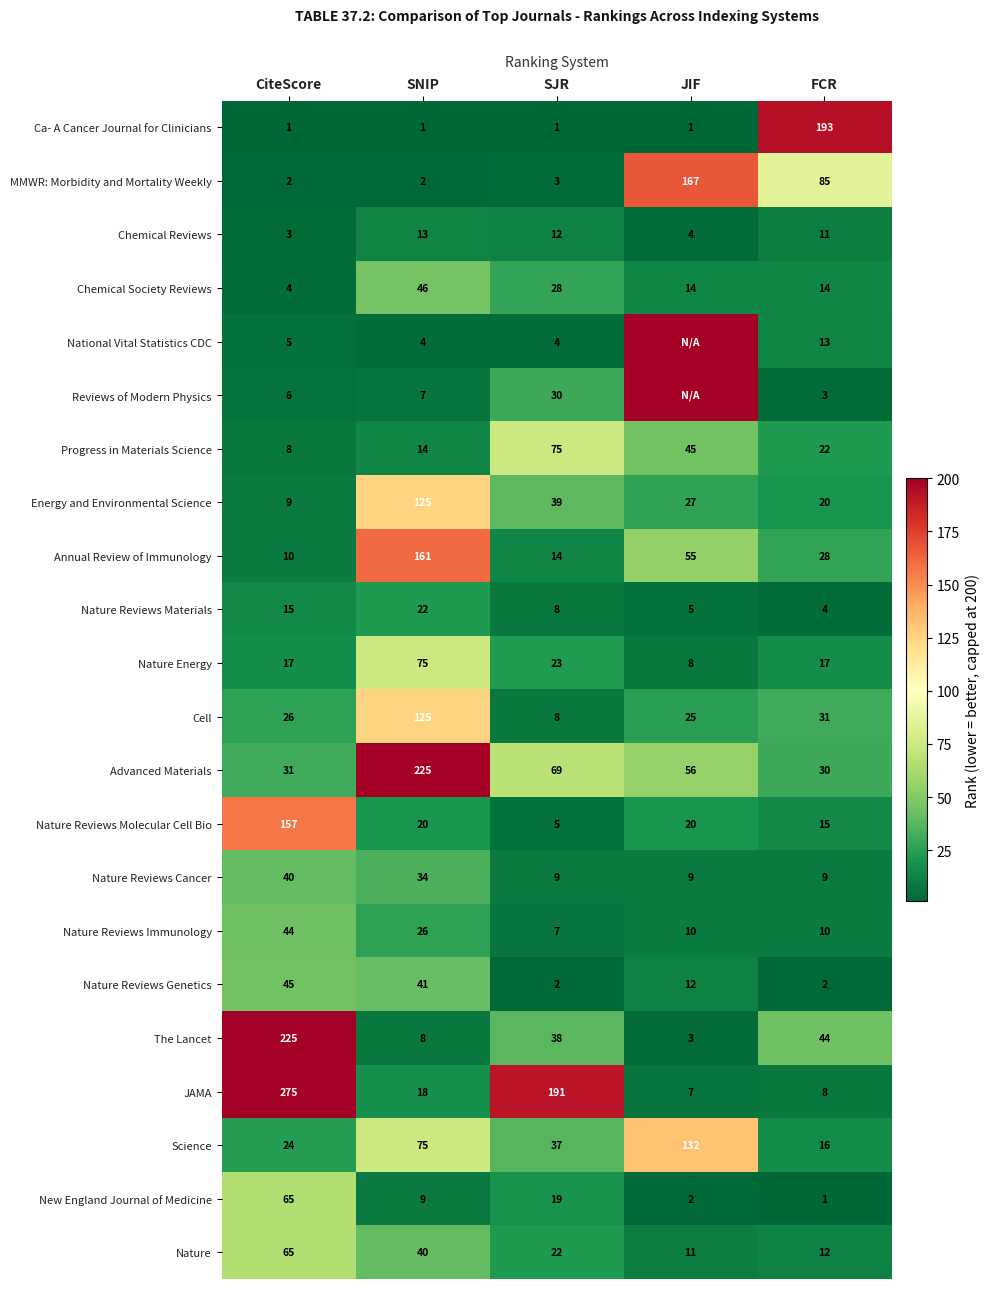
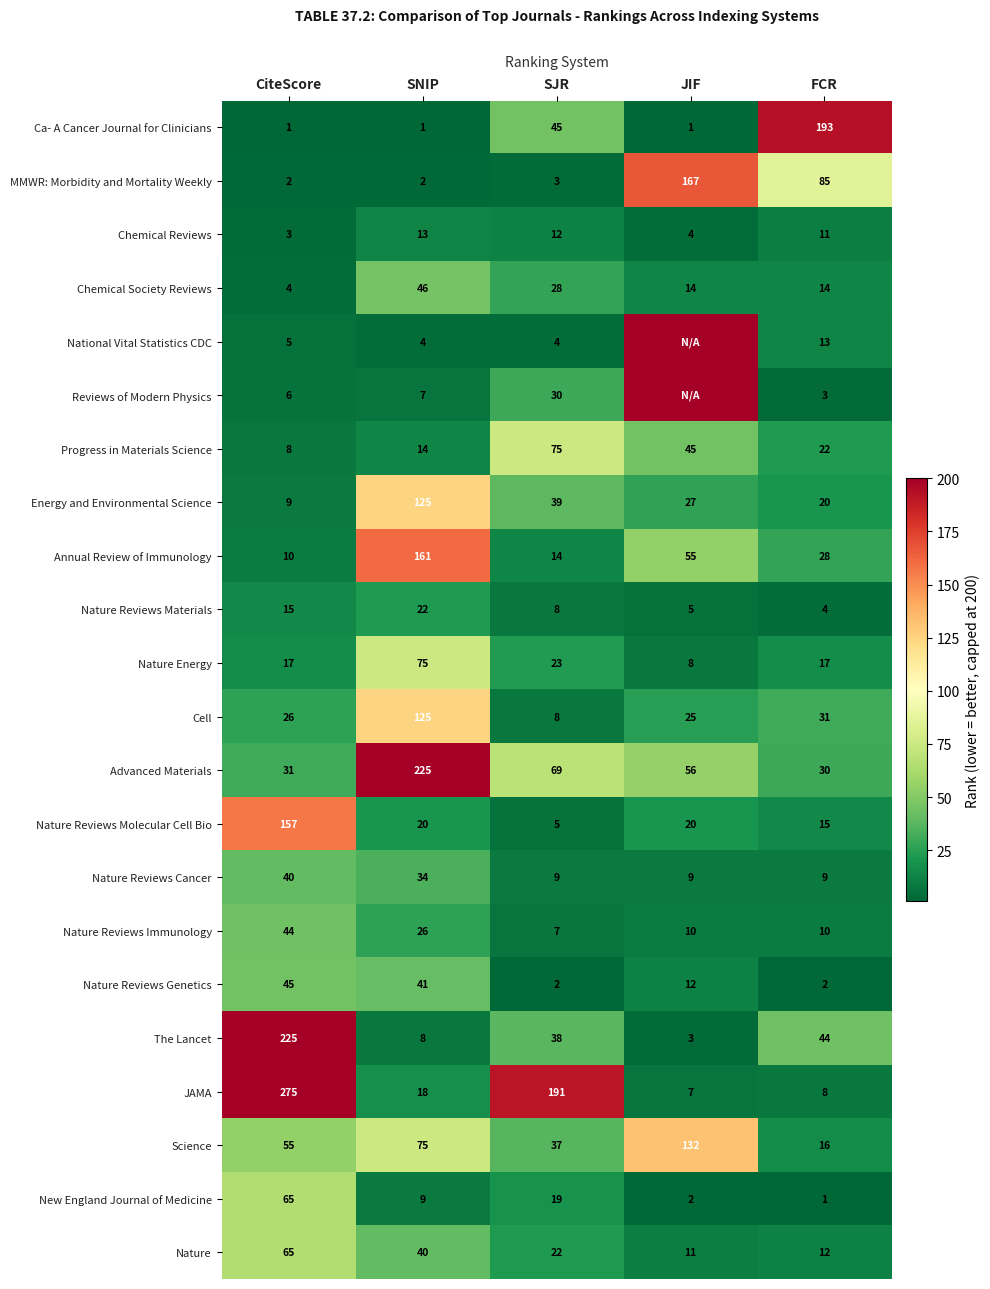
Ca- A Cancer Journal for Clinicians, SJR: 1 -> 45
Science, CiteScore: 24 -> 55
